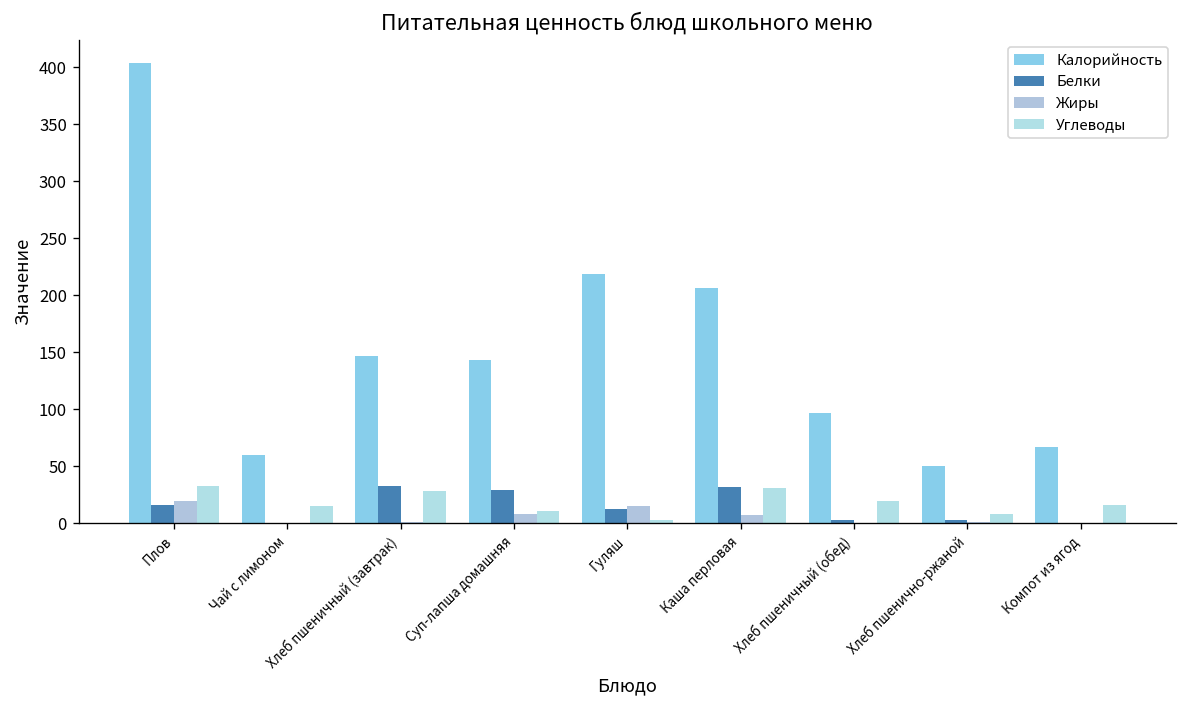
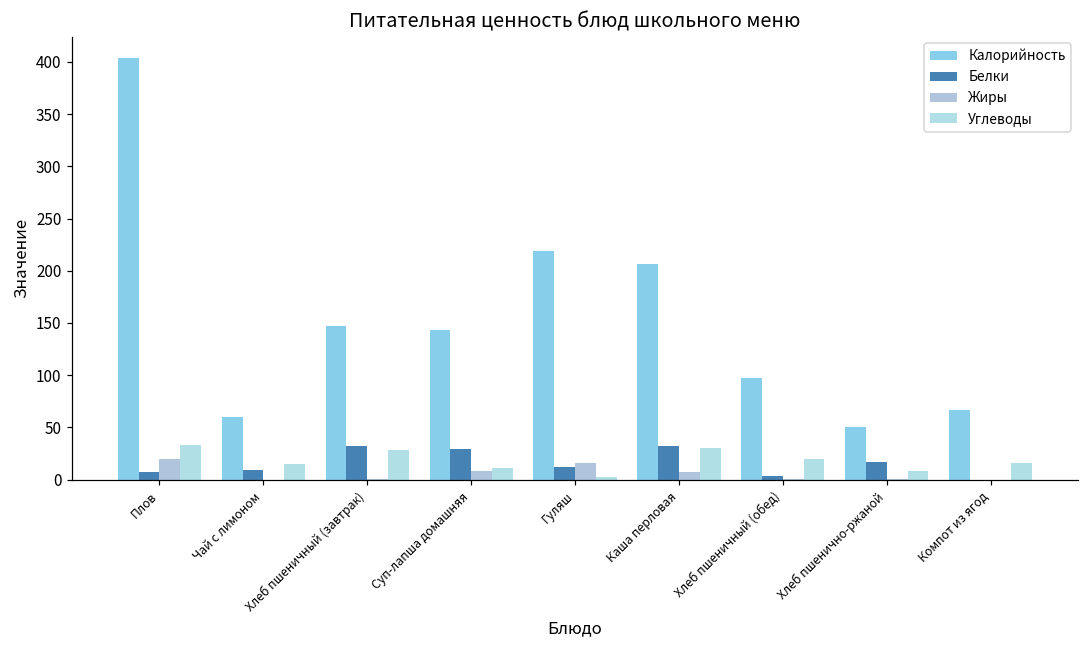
Белки, Плов: 20 -> 10
Белки, Чай с лимоном: 0 -> 10
Белки, Хлеб пшенично-ржаной: 0 -> 20
